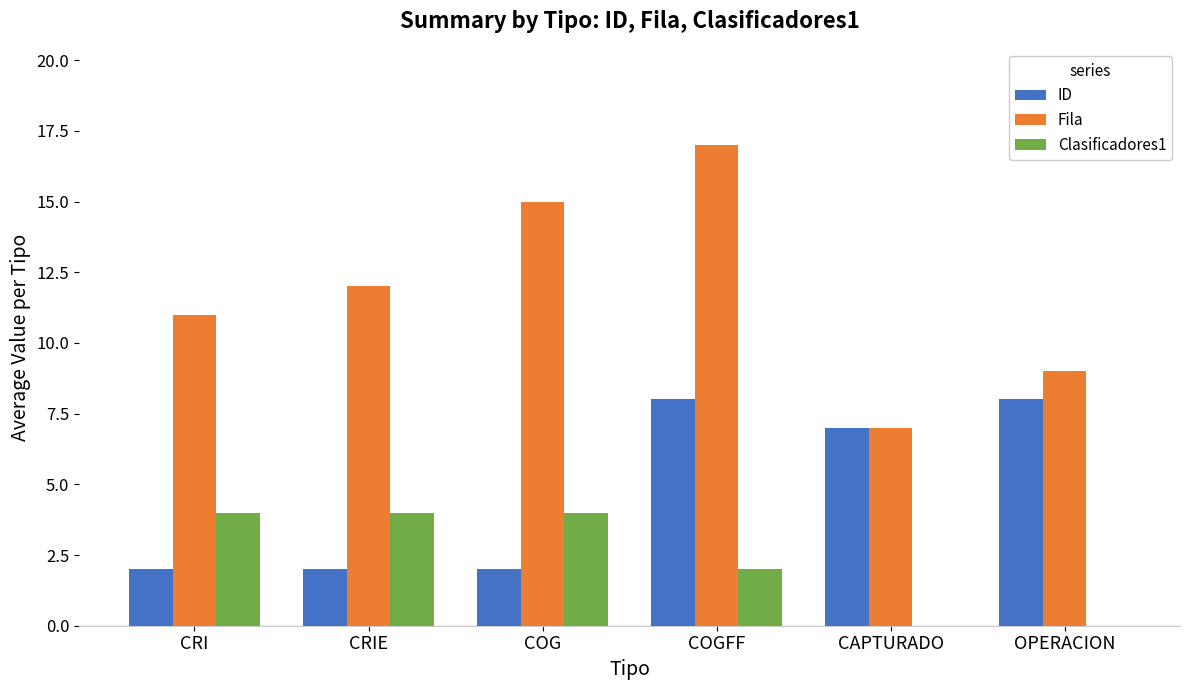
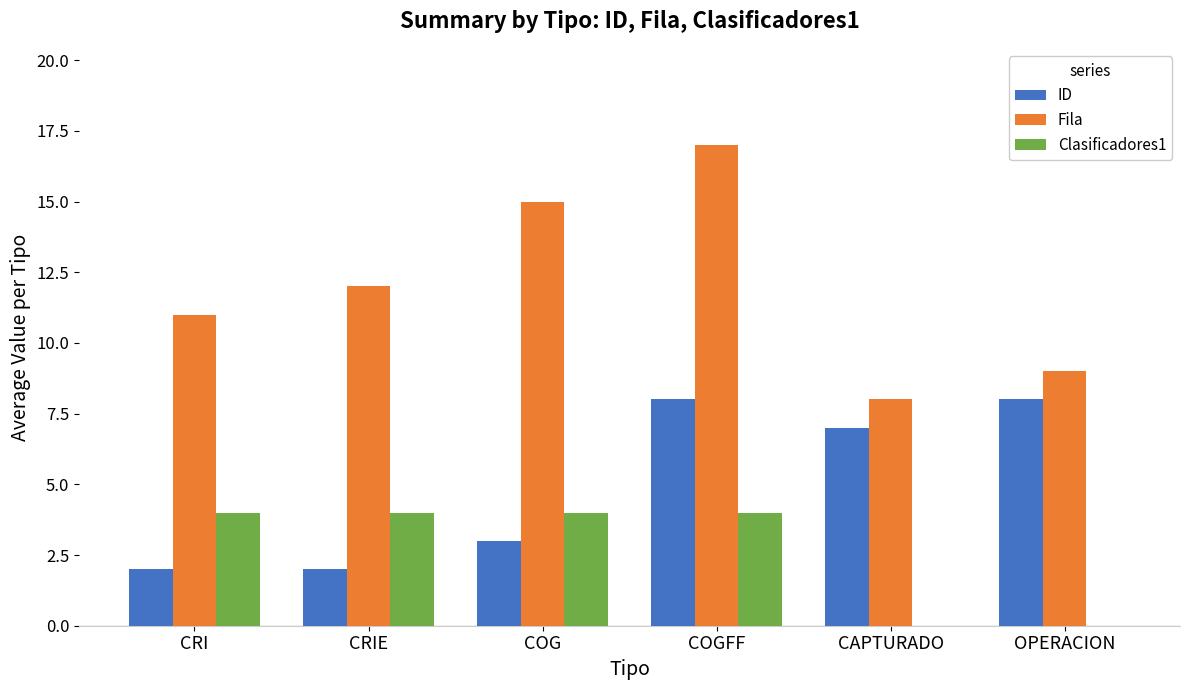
ID, COG: 2 -> 3
Clasificadores1, COGFF: 2 -> 4
Fila, CAPTURADO: 7 -> 8
